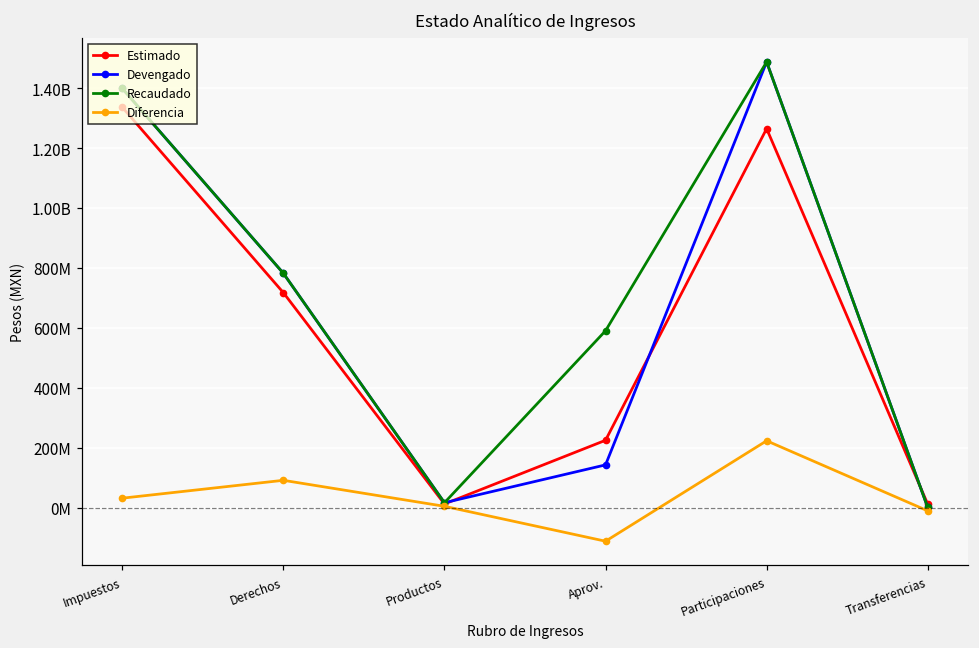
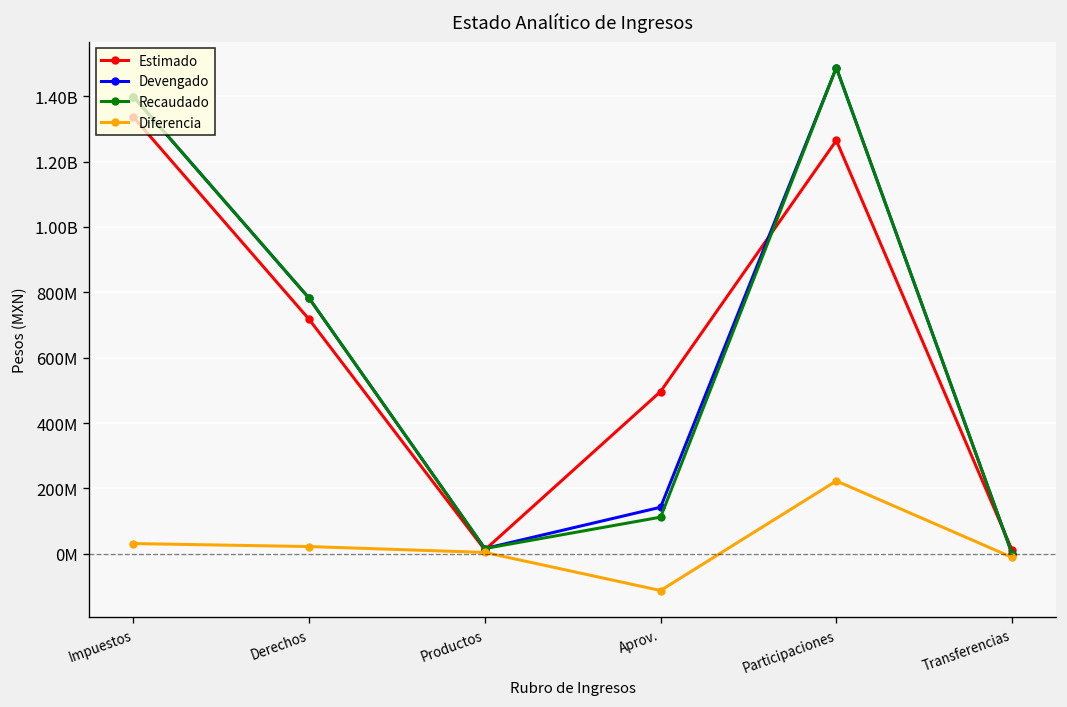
Diferencia, Derechos: 90000000 -> 20000000
Estimado, Aprov.: 220000000 -> 500000000
Recaudado, Aprov.: 590000000 -> 110000000
